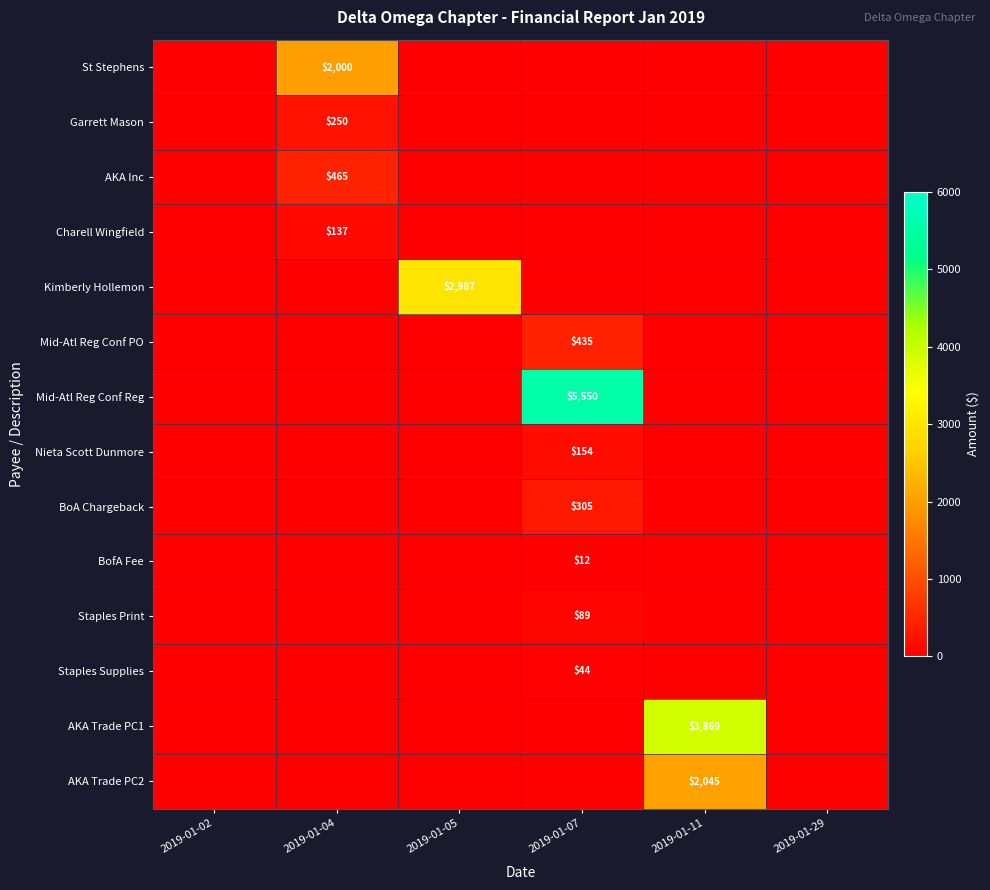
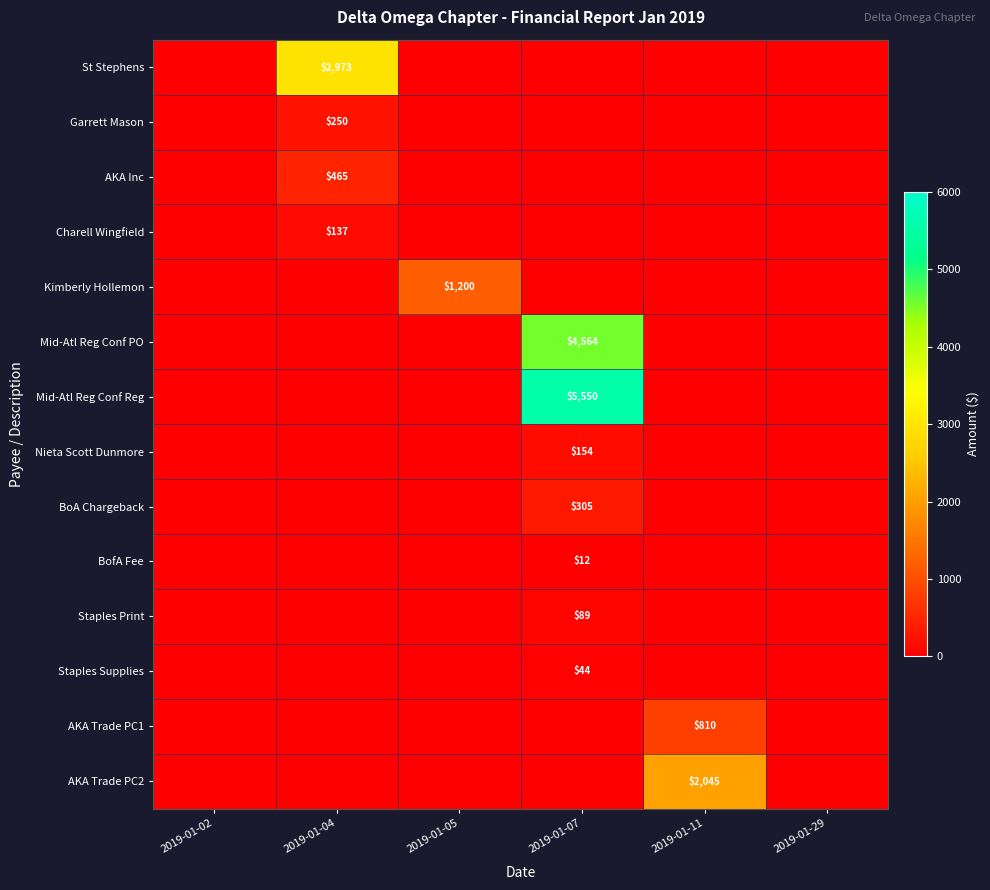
St Stephens, 2019-01-04: $2,000 -> $2,973
Kimberly Hollemon, 2019-01-05: $2,987 -> $1,200
Mid-Atl Reg Conf PO, 2019-01-07: $435 -> $4,564
AKA Trade PC1, 2019-01-11: $3,869 -> $810
